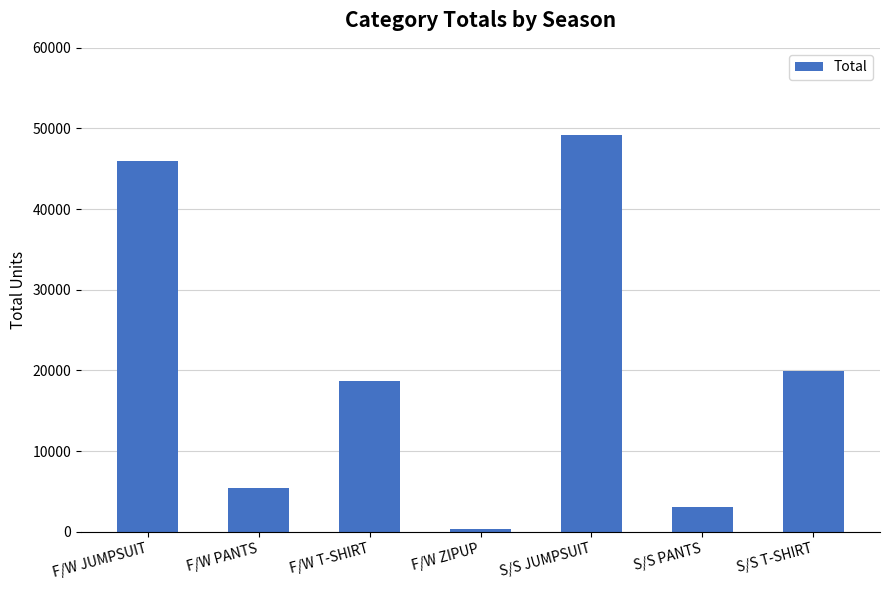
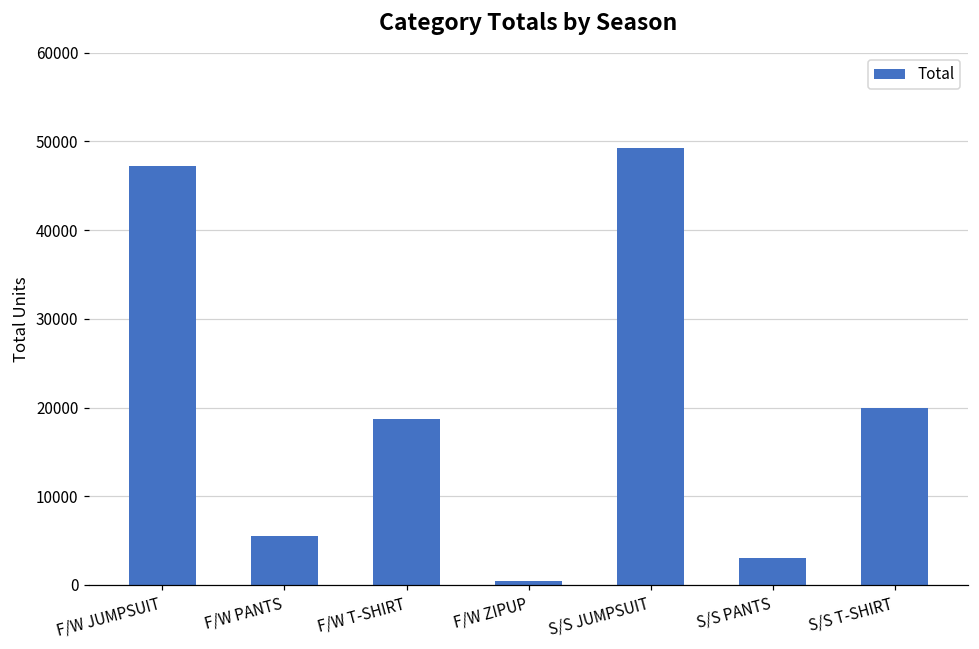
F/W JUMPSUIT: 46000 -> 47000
